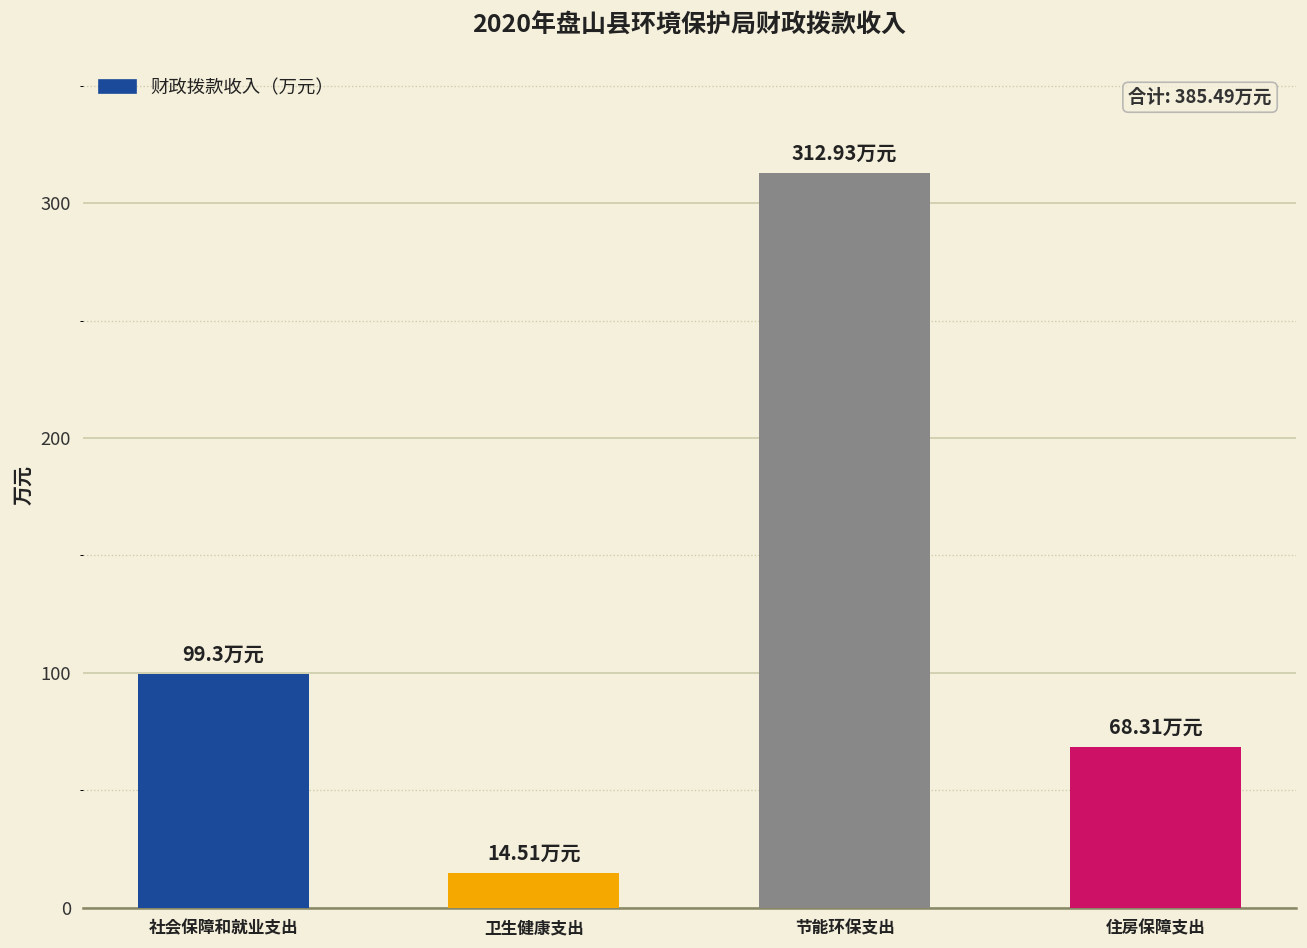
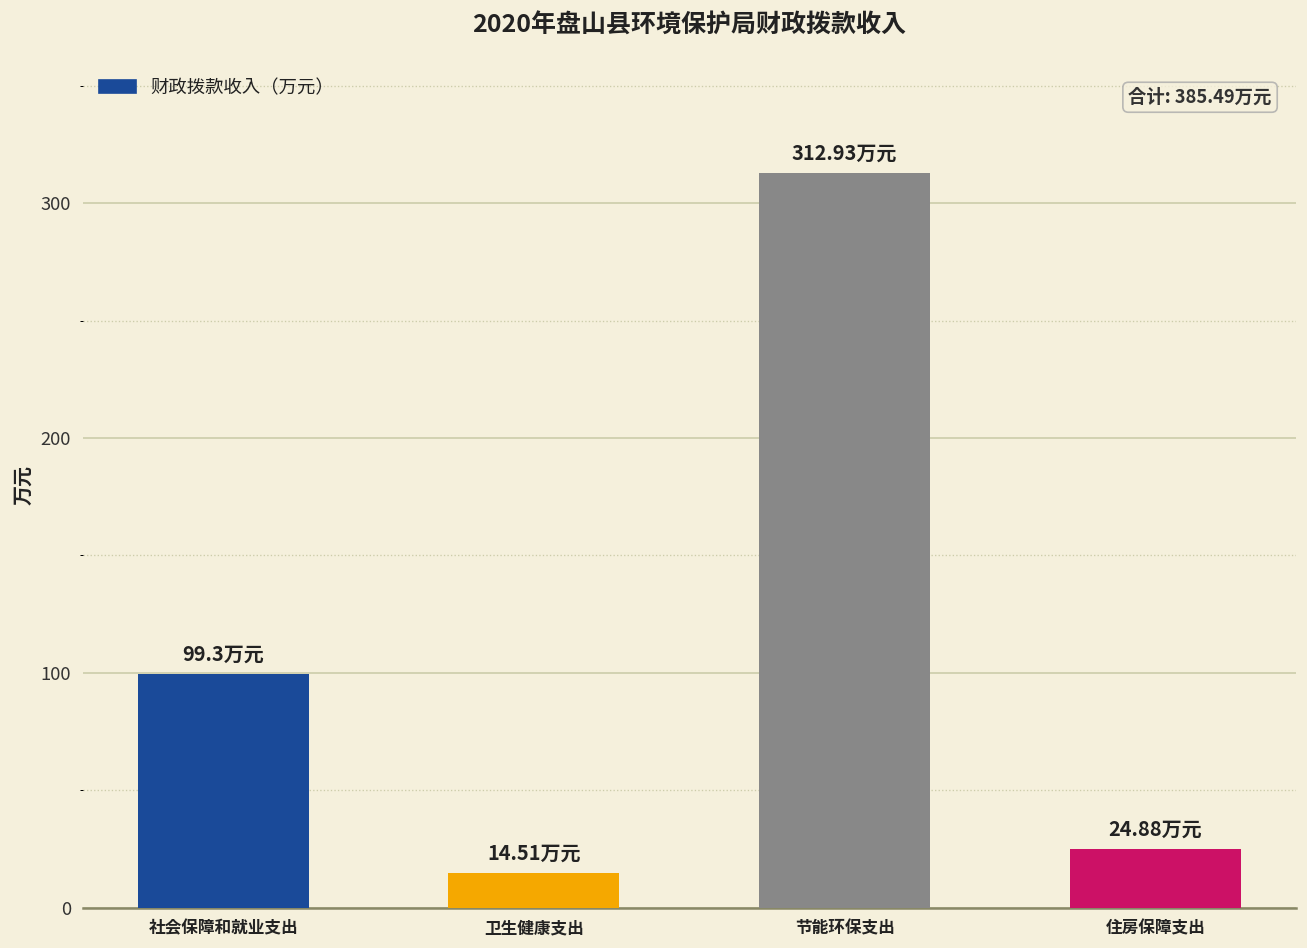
住房保障支出: 68.31 -> 24.88
